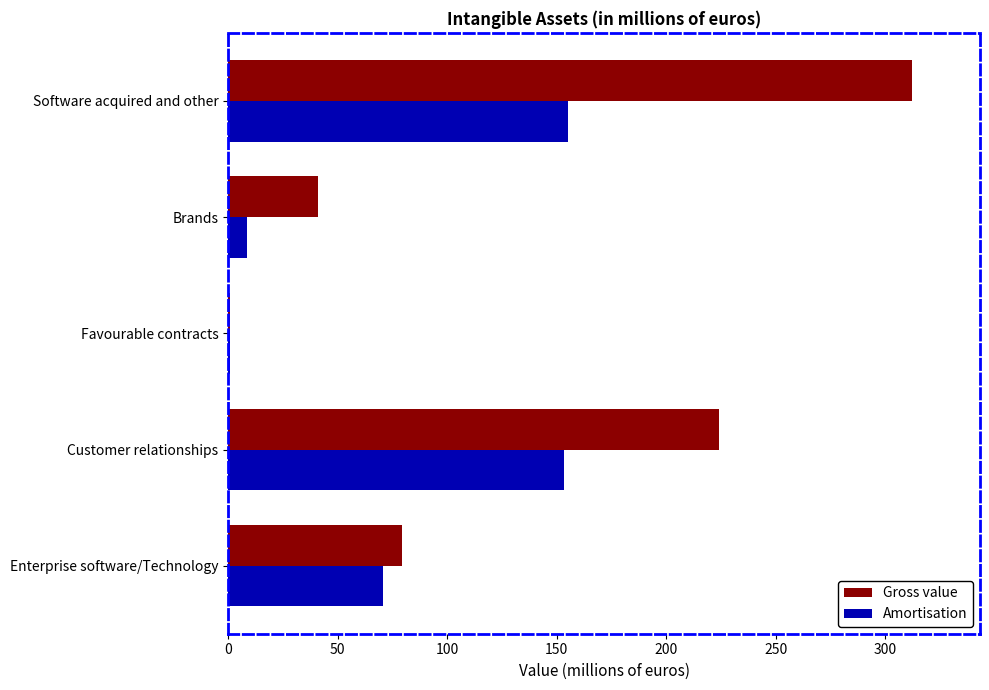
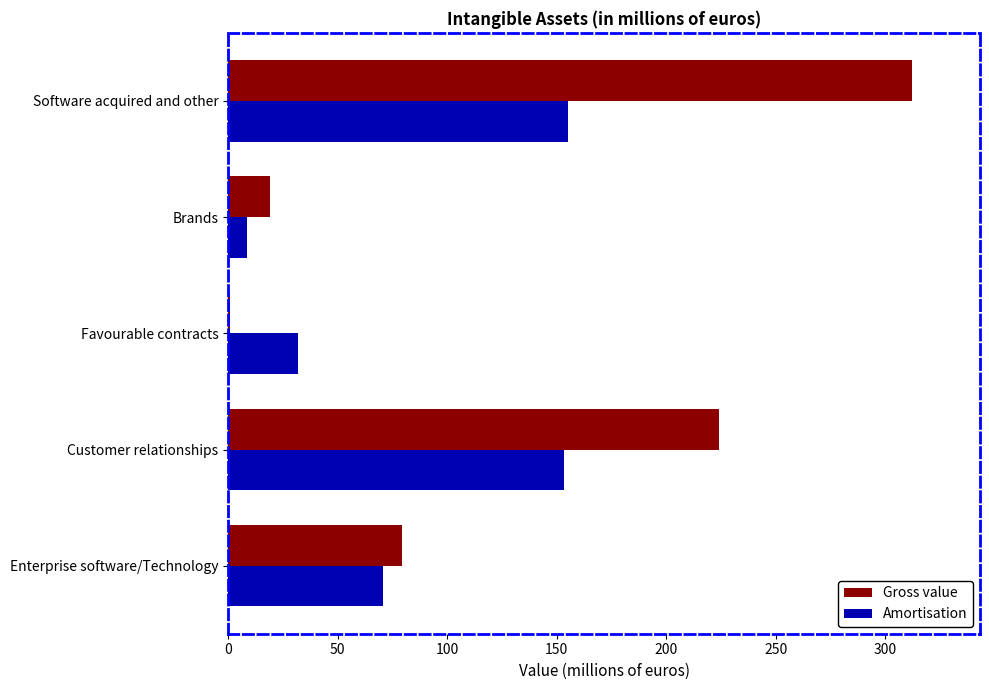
Gross value, Brands: 41 -> 19
Amortisation, Favourable contracts: 1 -> 32
